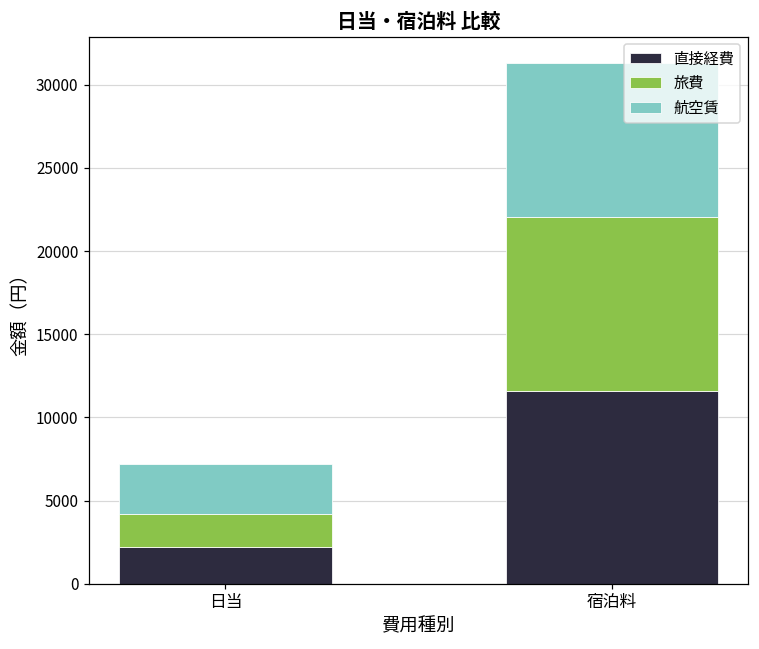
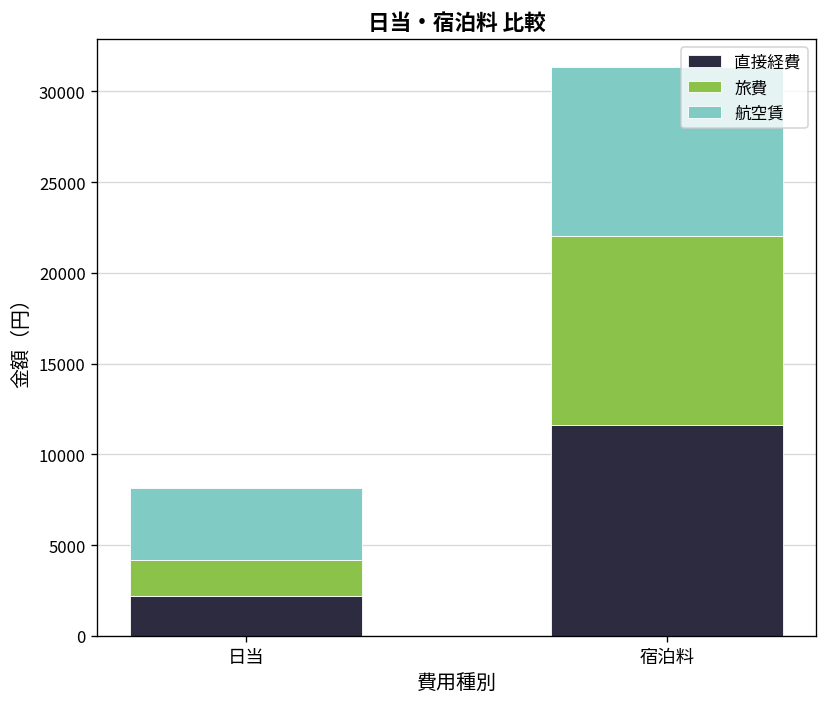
航空賃, 日当: 3000 -> 4000
